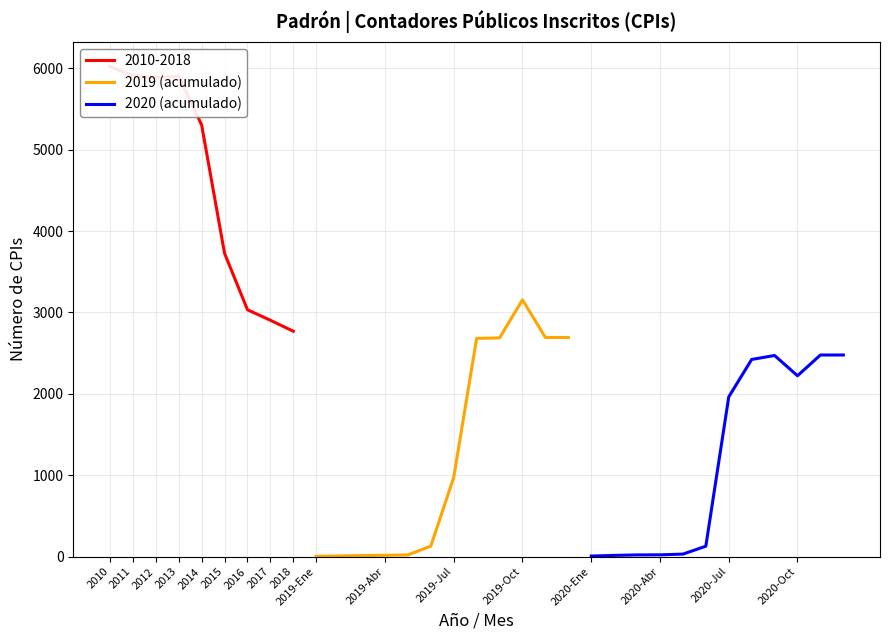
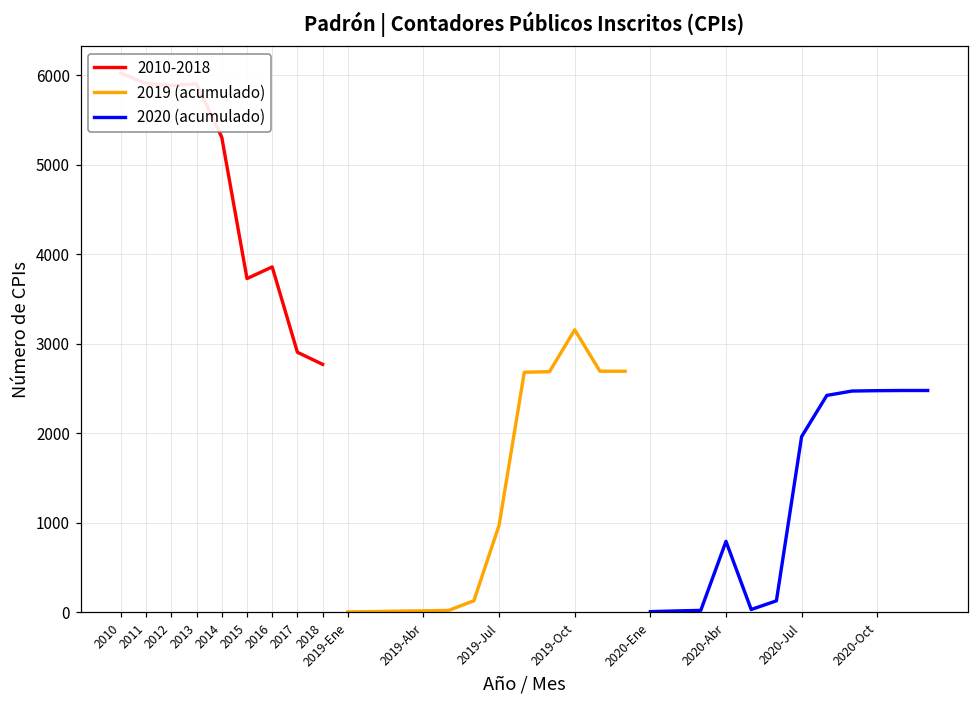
2010-2018, 2016: 3000 -> 3900
2020 (acumulado), 2020-Abr: 0 -> 800
2020 (acumulado), 2020-Oct: 2200 -> 2500
